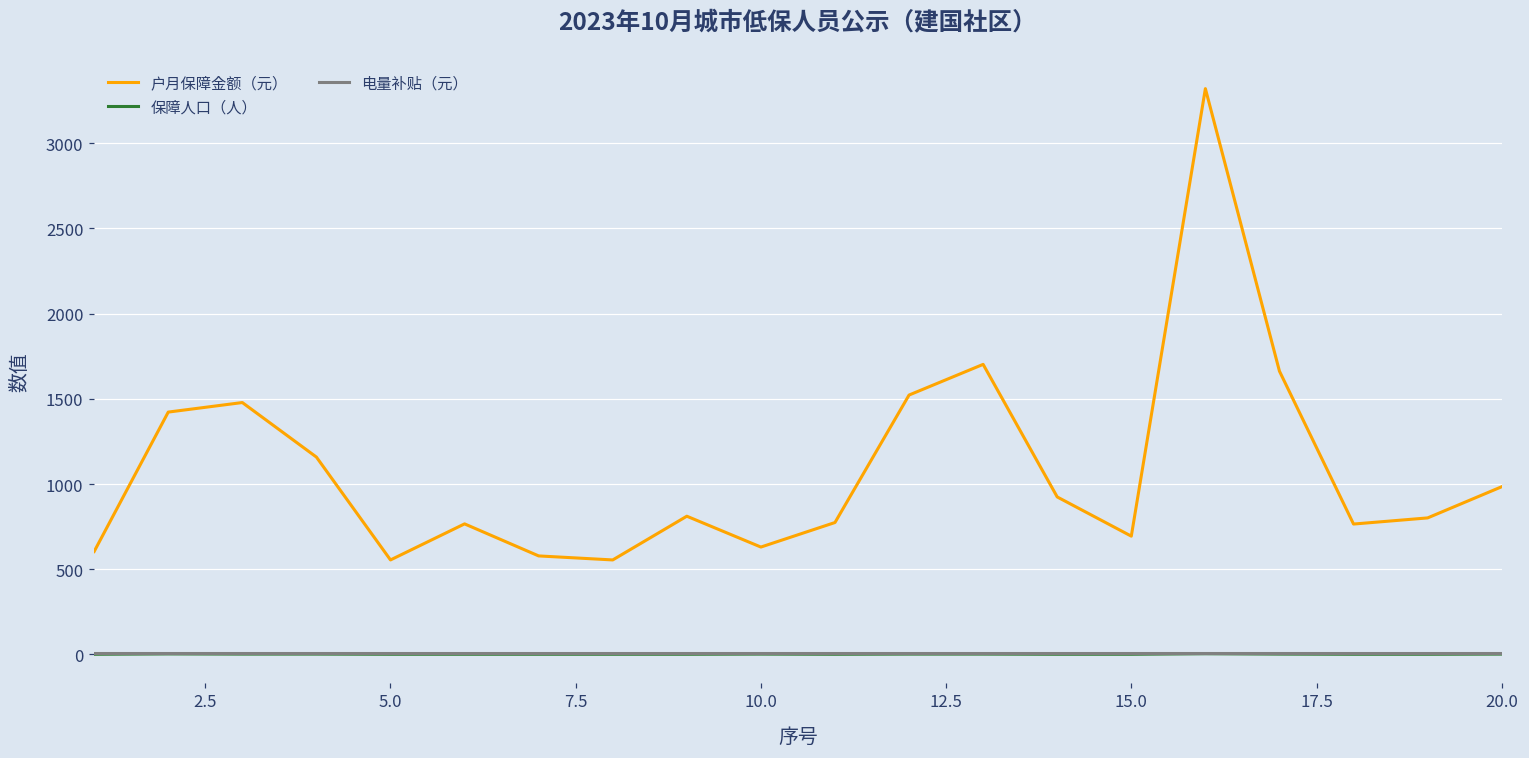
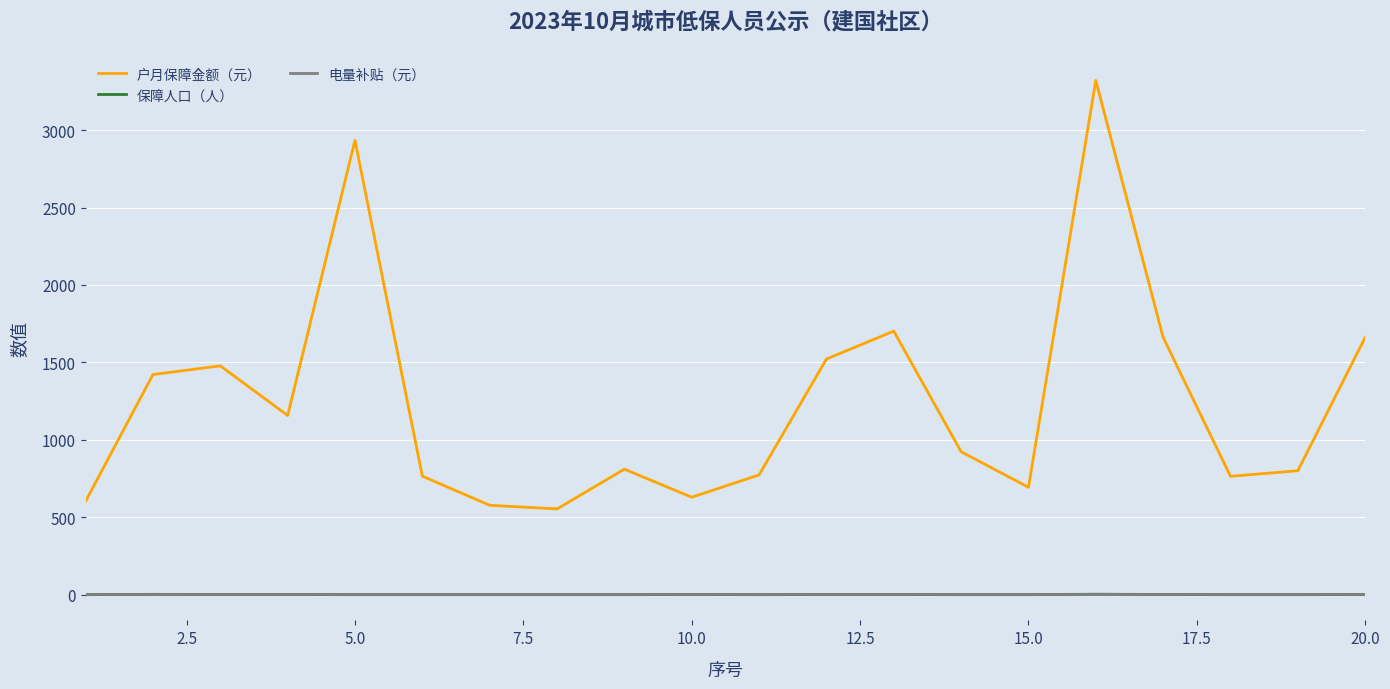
户月保障金额（元）, 5.0: 550 -> 2930
户月保障金额（元）, 20.0: 980 -> 1660
